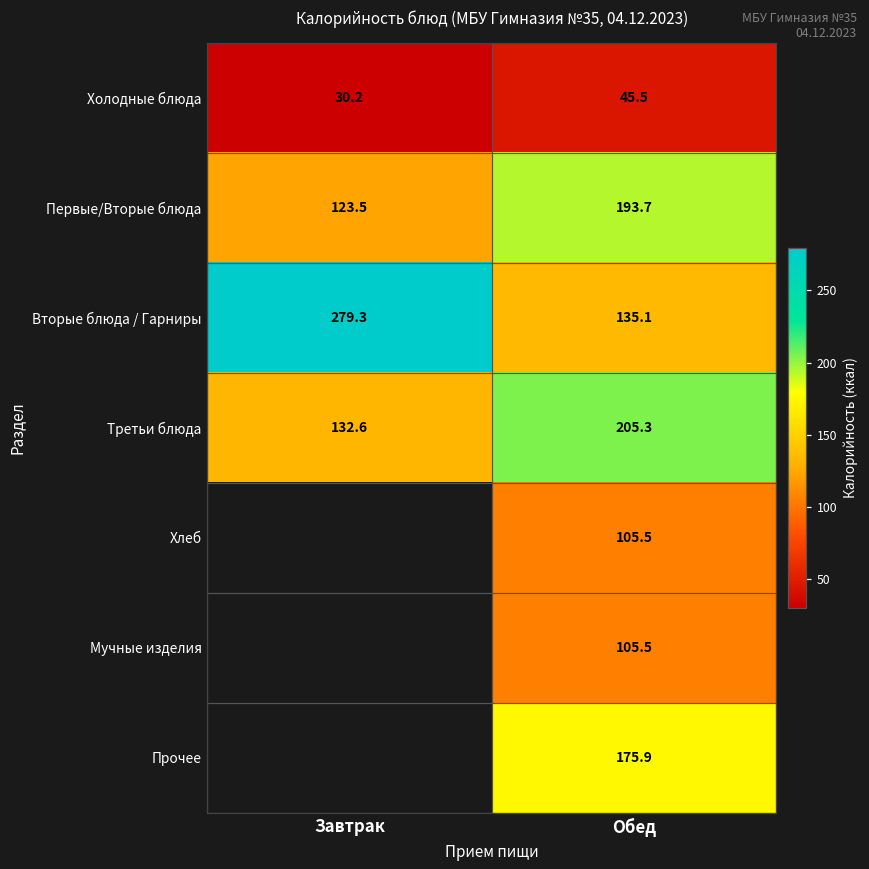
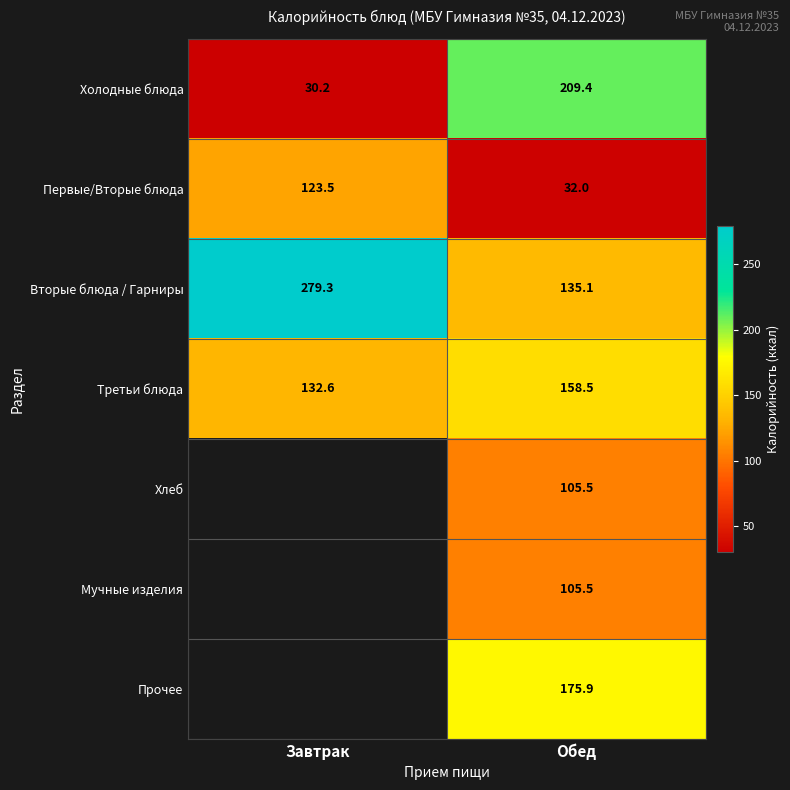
Холодные блюда, Обед: 45.5 -> 209.4
Первые/Вторые блюда, Обед: 193.7 -> 32.0
Третьи блюда, Обед: 205.3 -> 158.5
